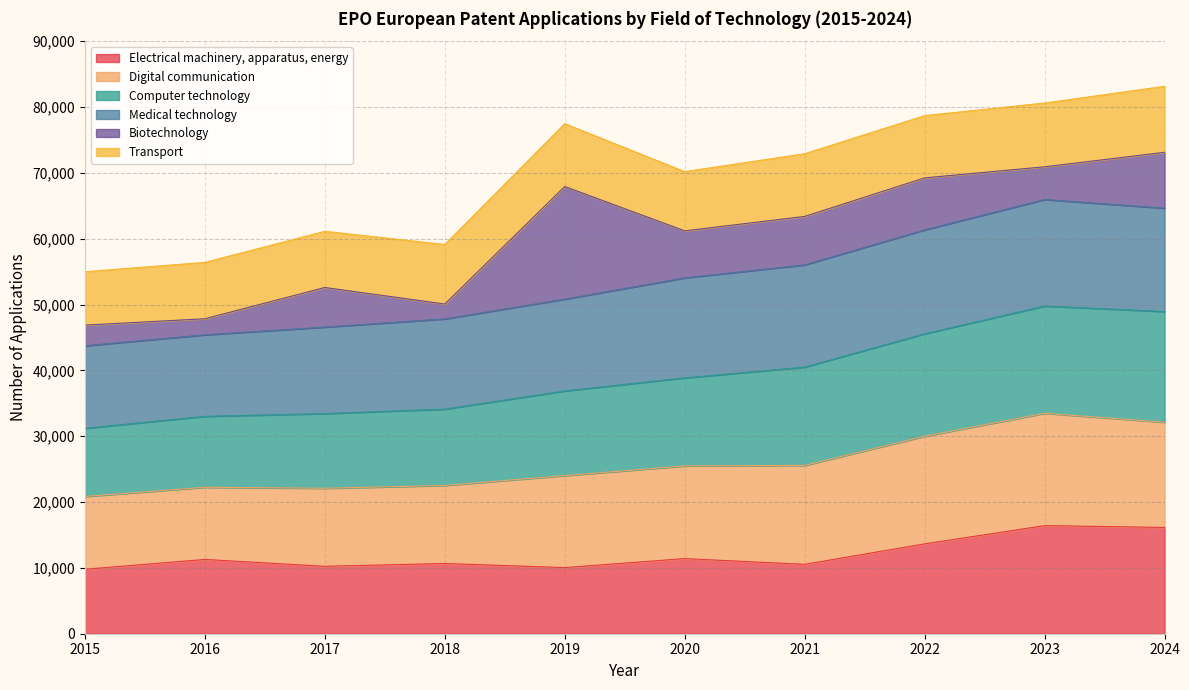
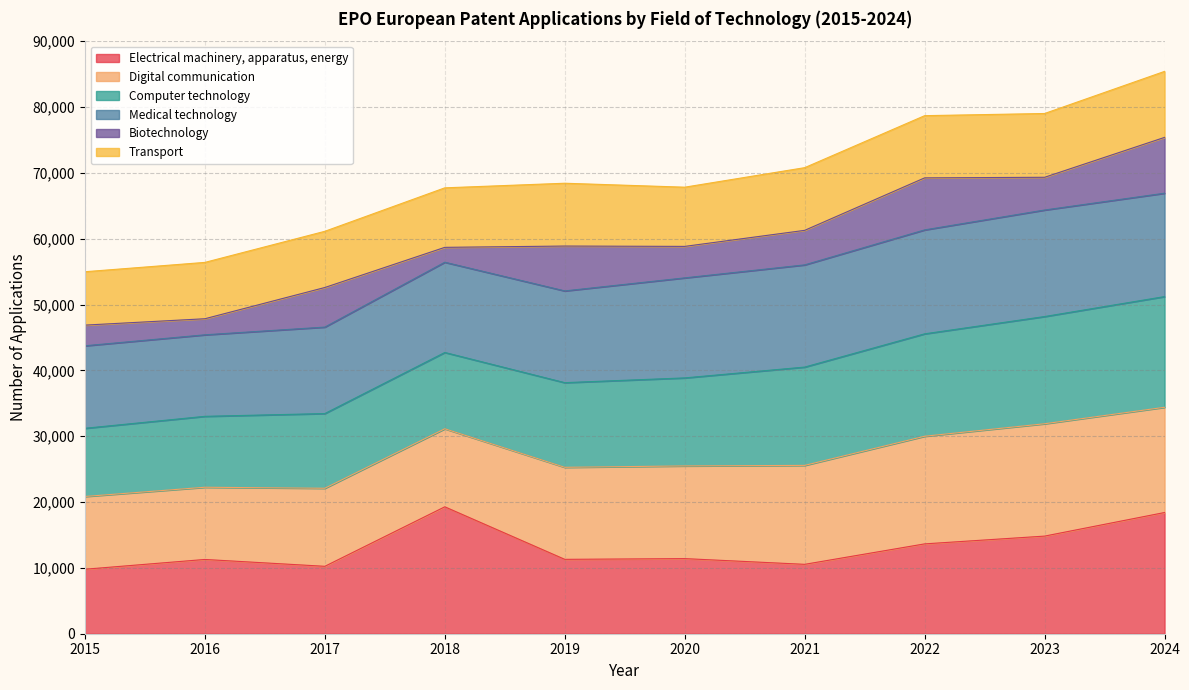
Electrical machinery, apparatus, energy, 2018: 11,000 -> 19,000
Electrical machinery, apparatus, energy, 2019: 10,000 -> 11,000
Biotechnology, 2019: 17,000 -> 7,000
Biotechnology, 2020: 7,000 -> 5,000
Biotechnology, 2021: 7,000 -> 5,000
Electrical machinery, apparatus, energy, 2023: 16,000 -> 15,000
Electrical machinery, apparatus, energy, 2024: 16,000 -> 18,000
